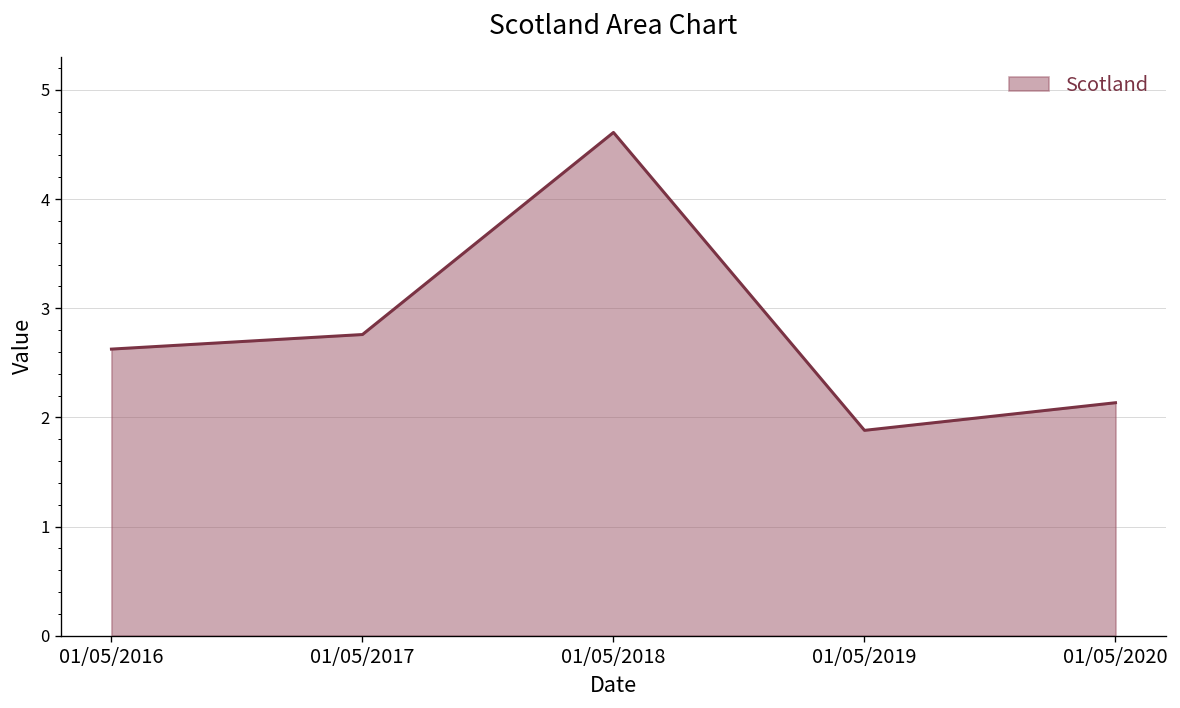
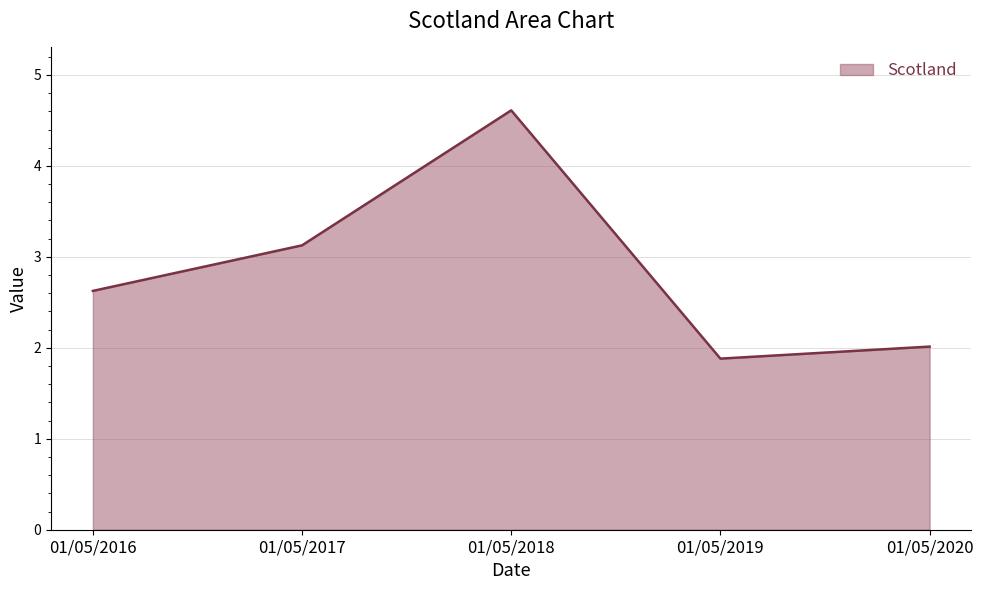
01/05/2017: 2.8 -> 3.1
01/05/2020: 2.1 -> 2.0
